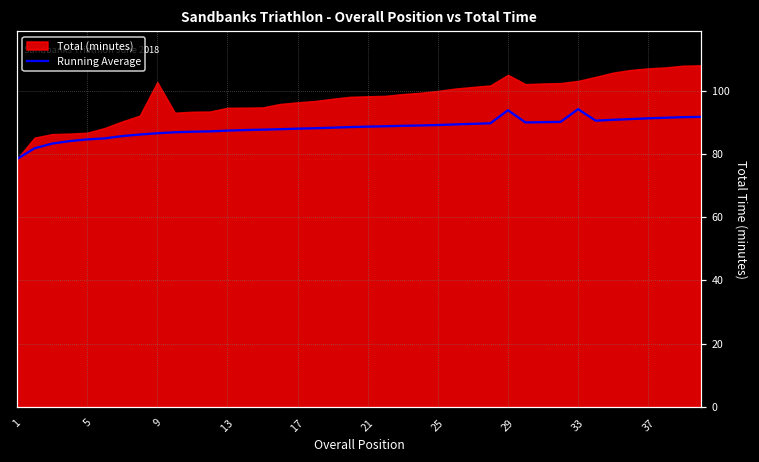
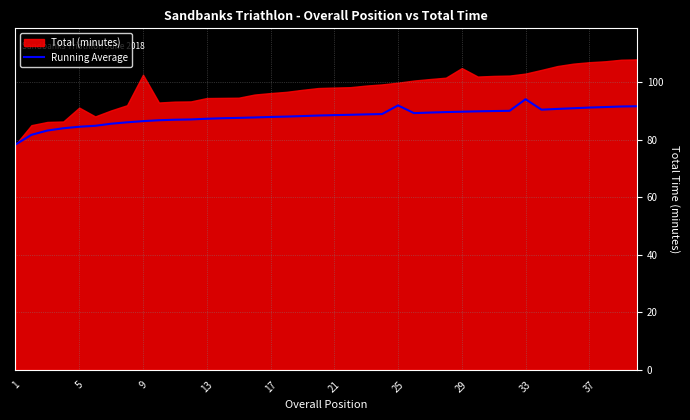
Total (minutes), 5: 87 -> 91
Running Average, 25: 89 -> 92
Running Average, 29: 94 -> 90
